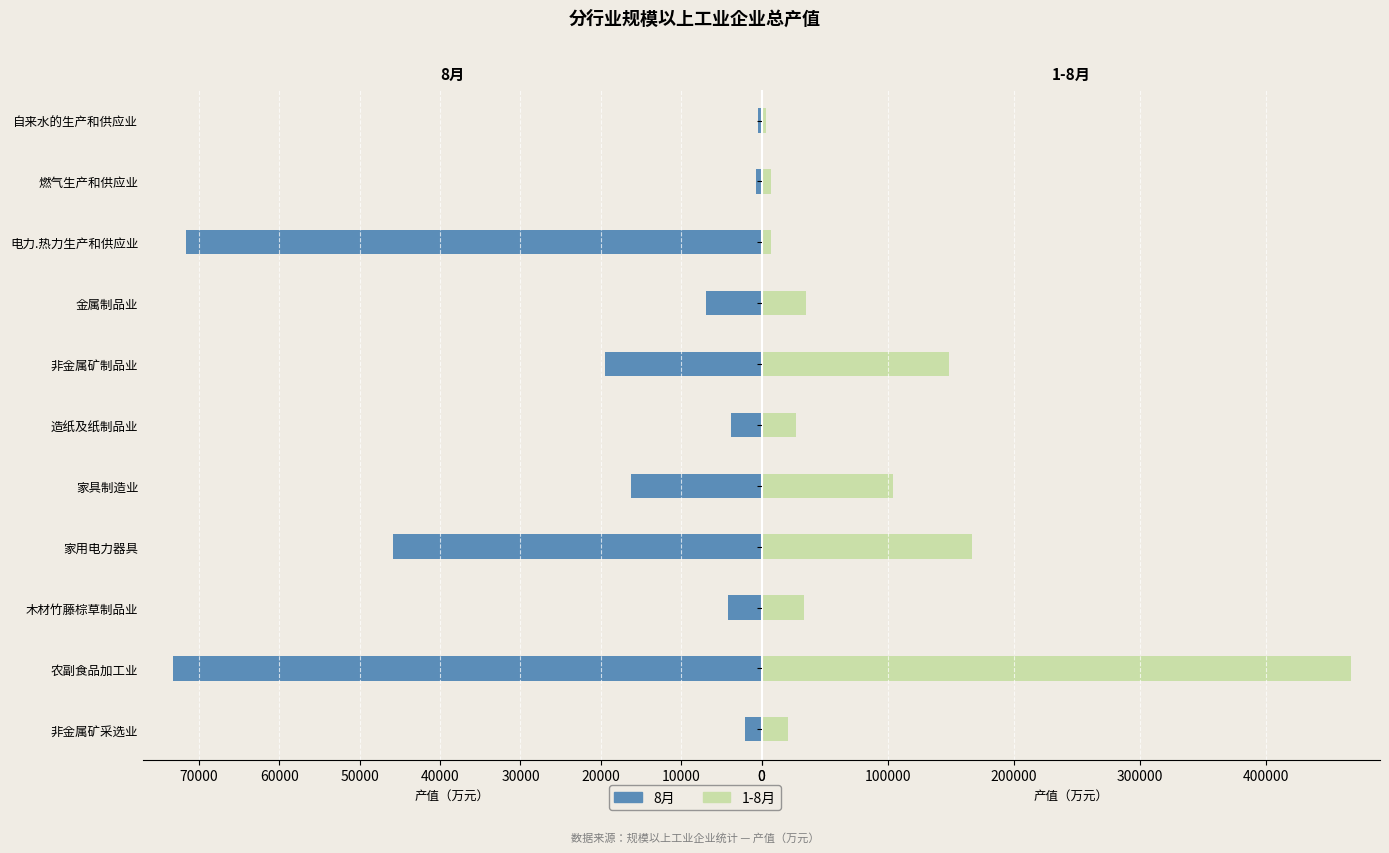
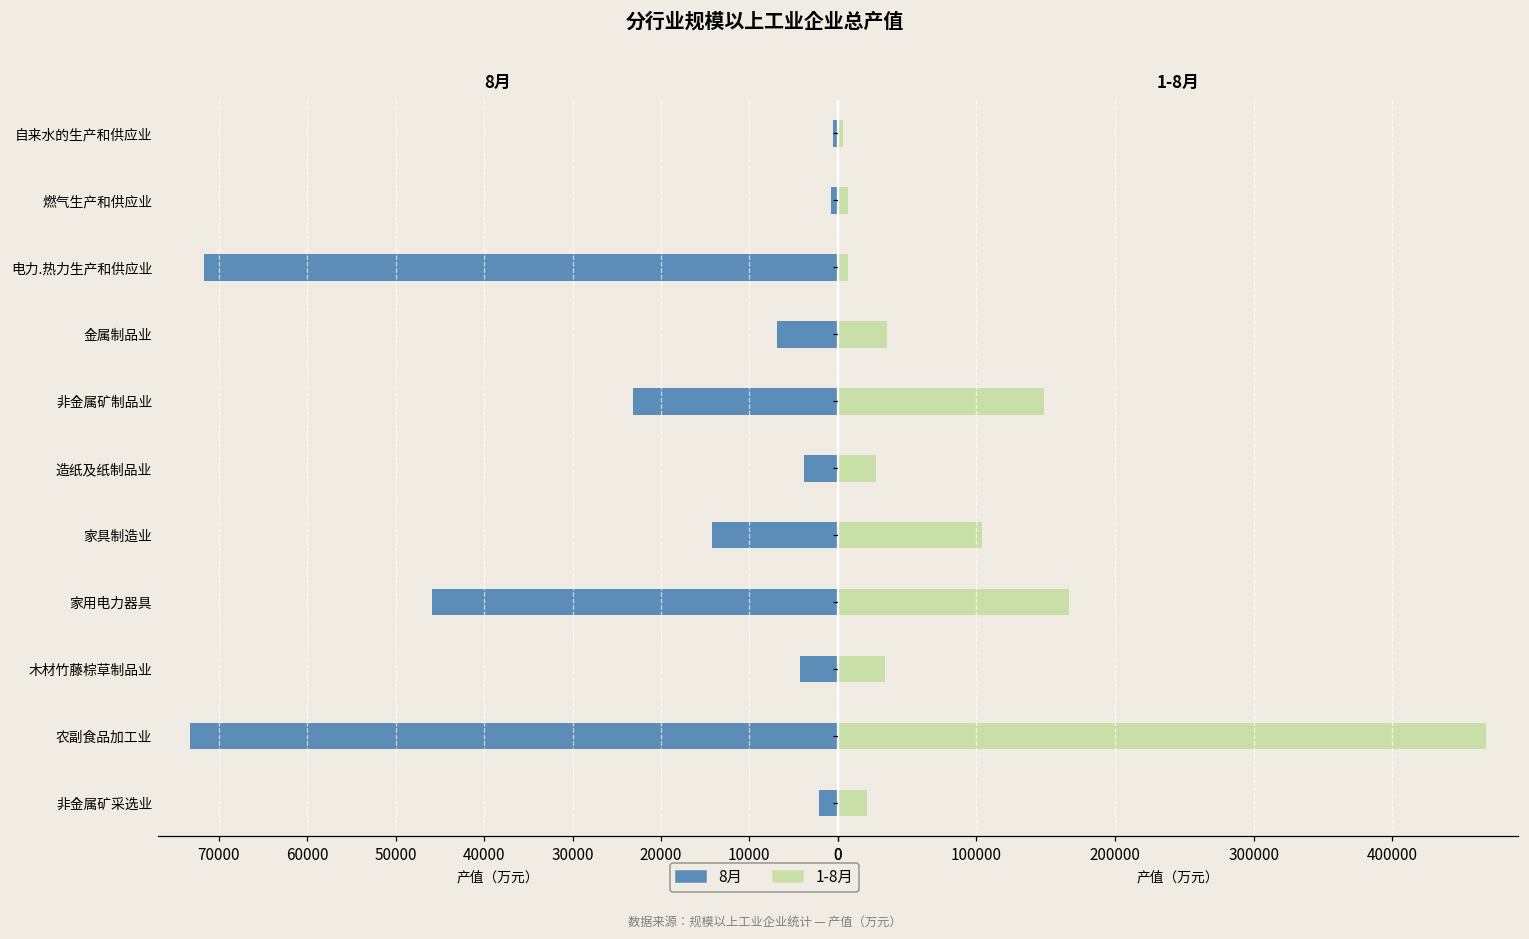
8月, 非金属矿制品业: 20000 -> 23000
8月, 家具制造业: 16000 -> 14000
